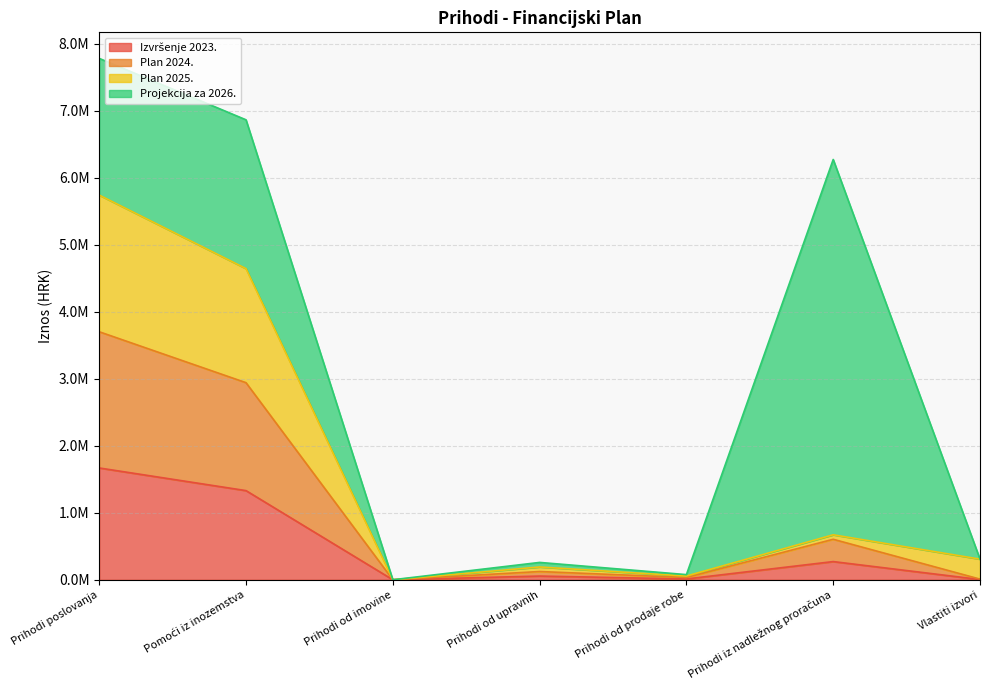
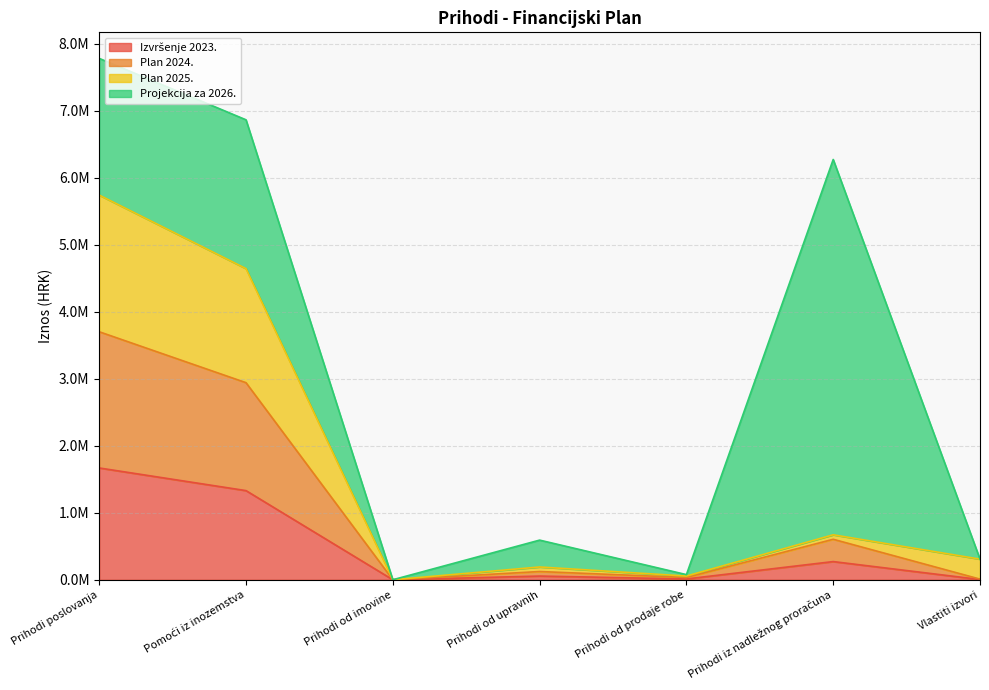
Projekcija za 2026., Prihodi od upravnih: 100000 -> 400000
